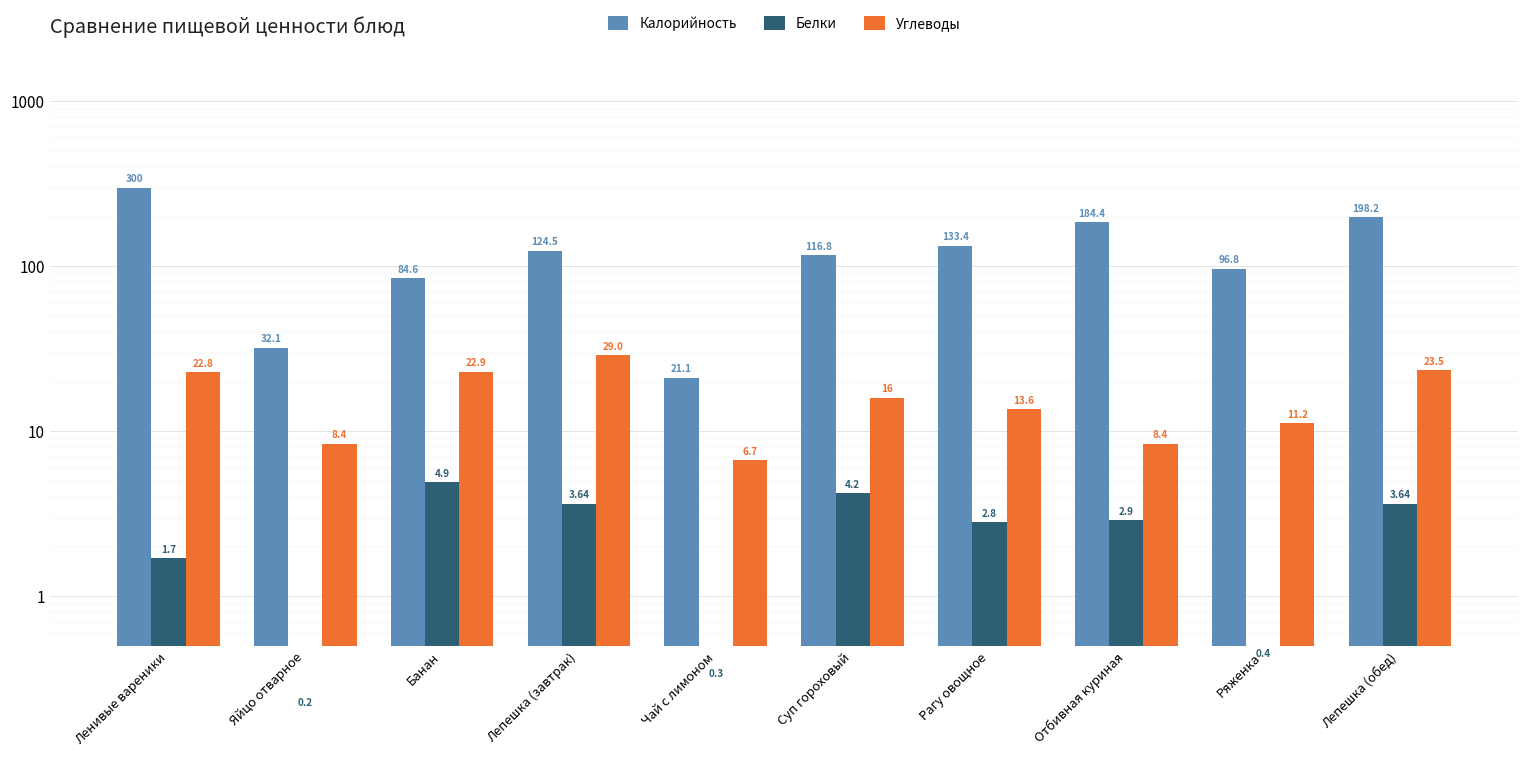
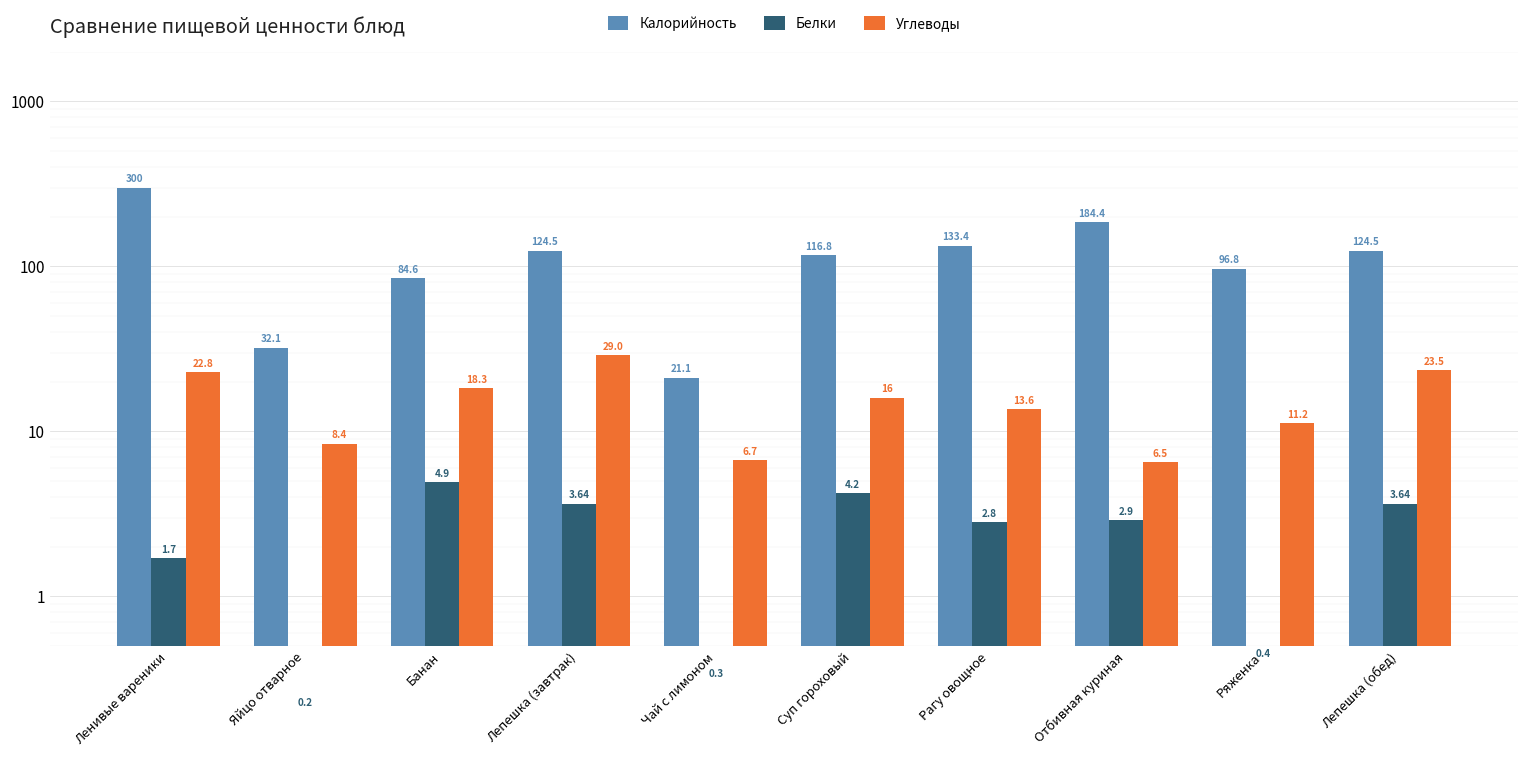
Углеводы, Банан: 22.9 -> 18.3
Углеводы, Отбивная куриная: 8.4 -> 6.5
Калорийность, Лепешка (обед): 198.2 -> 124.5
